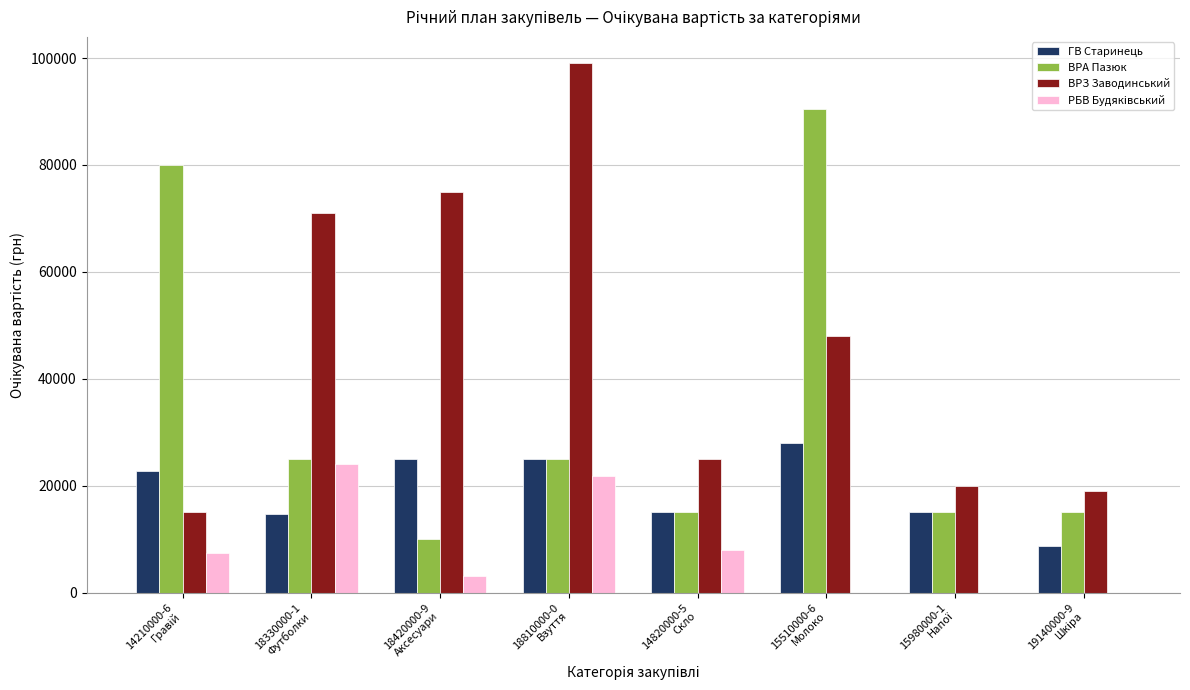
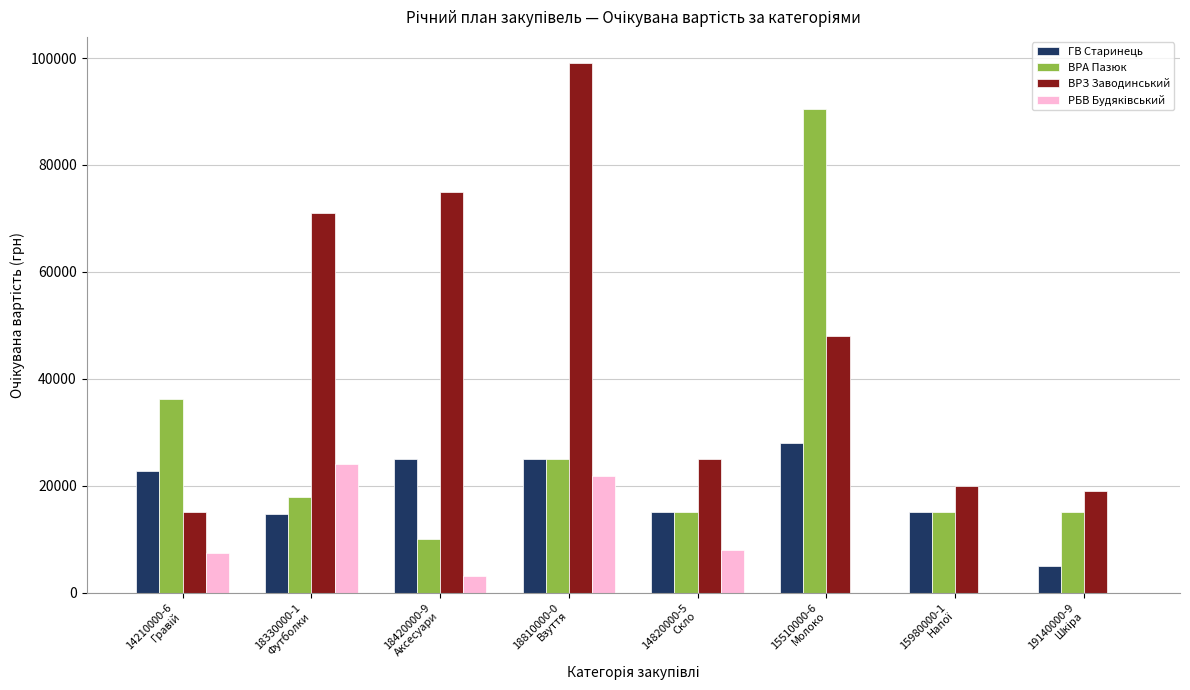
ВРА Пазюк, 14210000-6 Гравій: 80000 -> 36000
ВРА Пазюк, 18330000-1 Футболки: 25000 -> 18000
ГВ Старинець, 19140000-9 Шкіра: 9000 -> 5000
